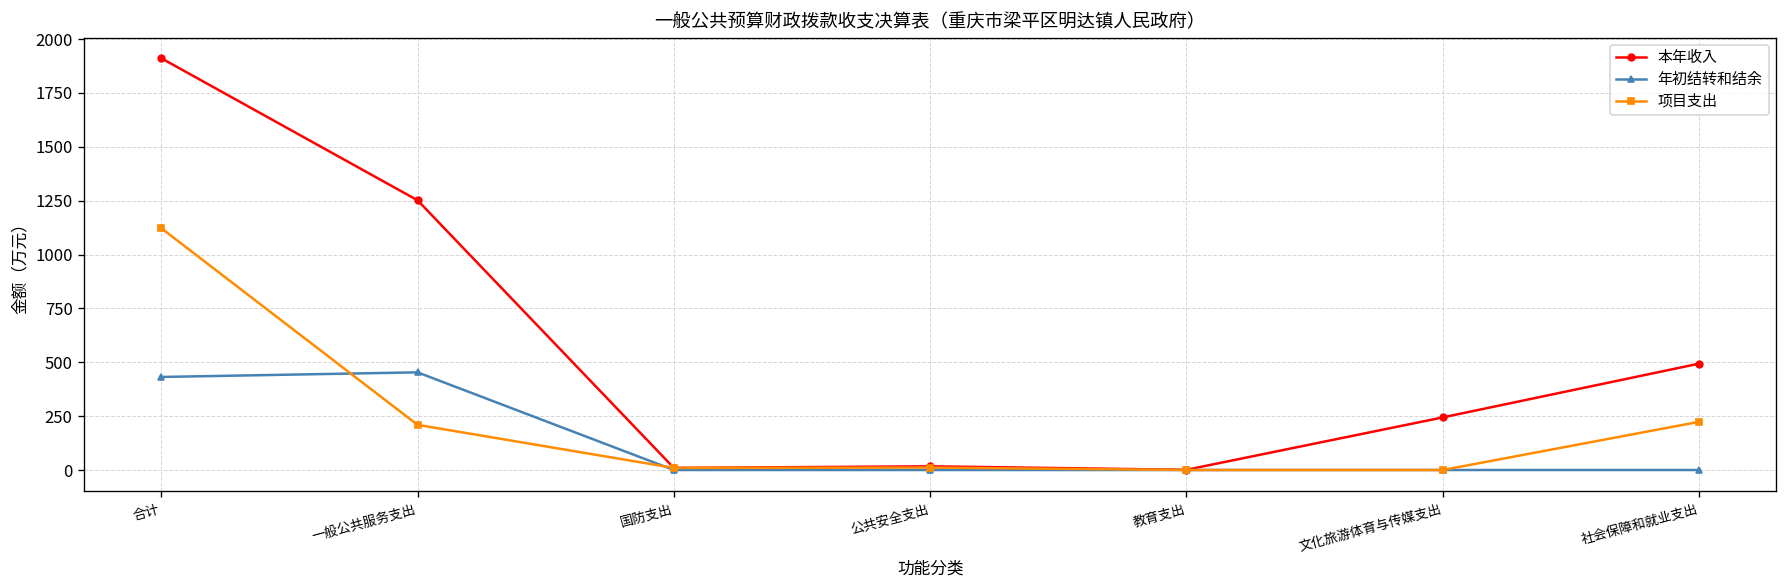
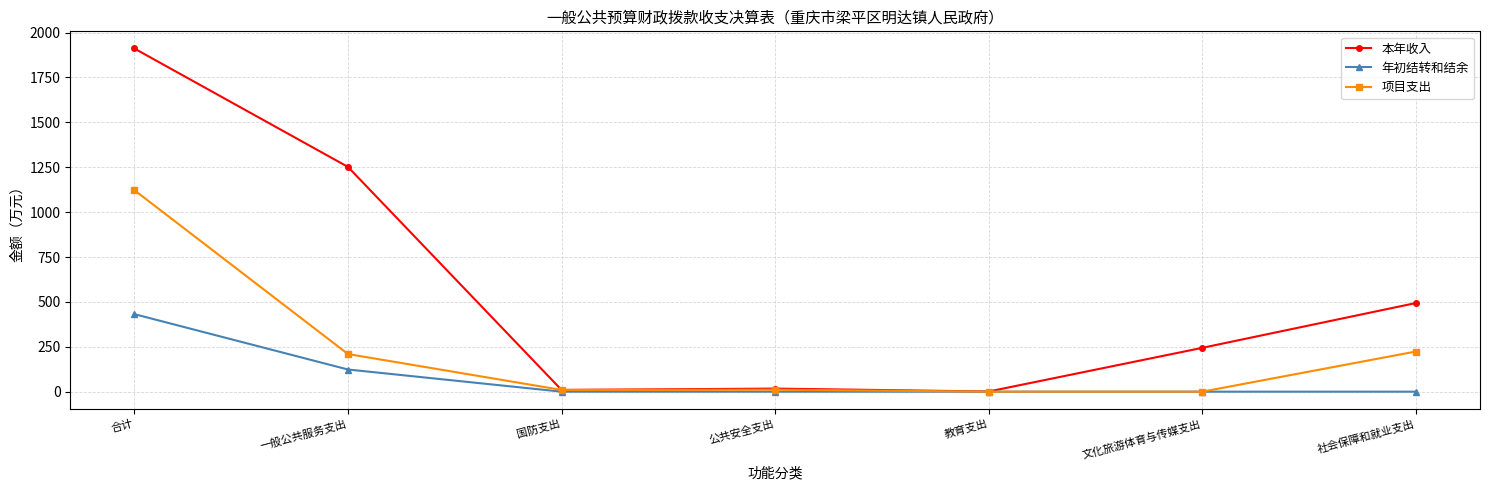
年初结转和结余, 一般公共服务支出: 450 -> 120
